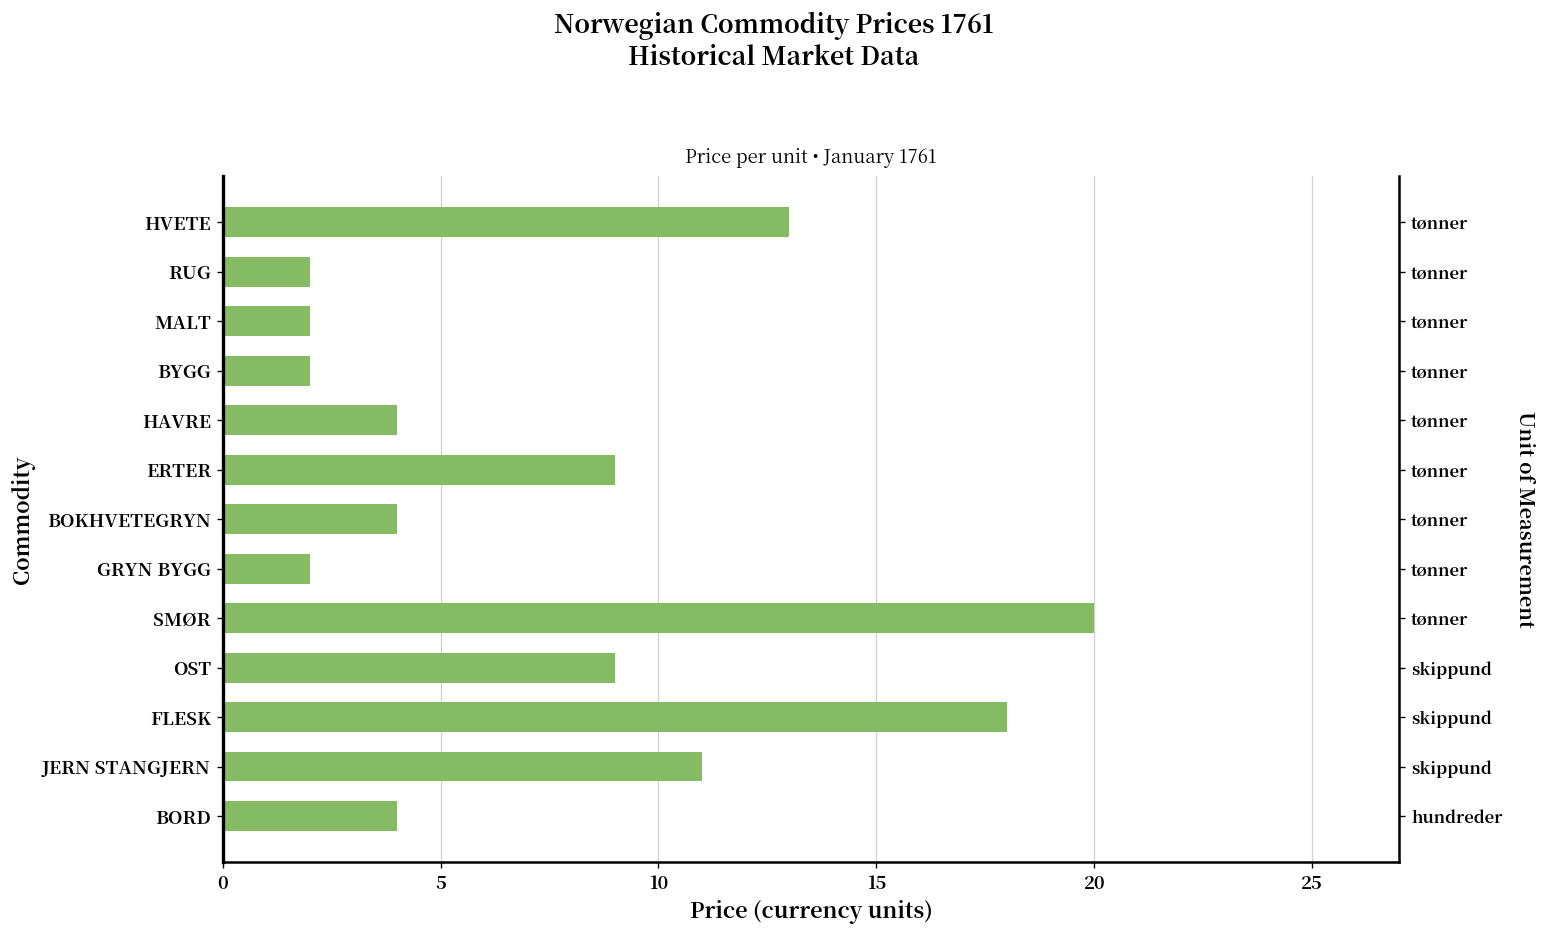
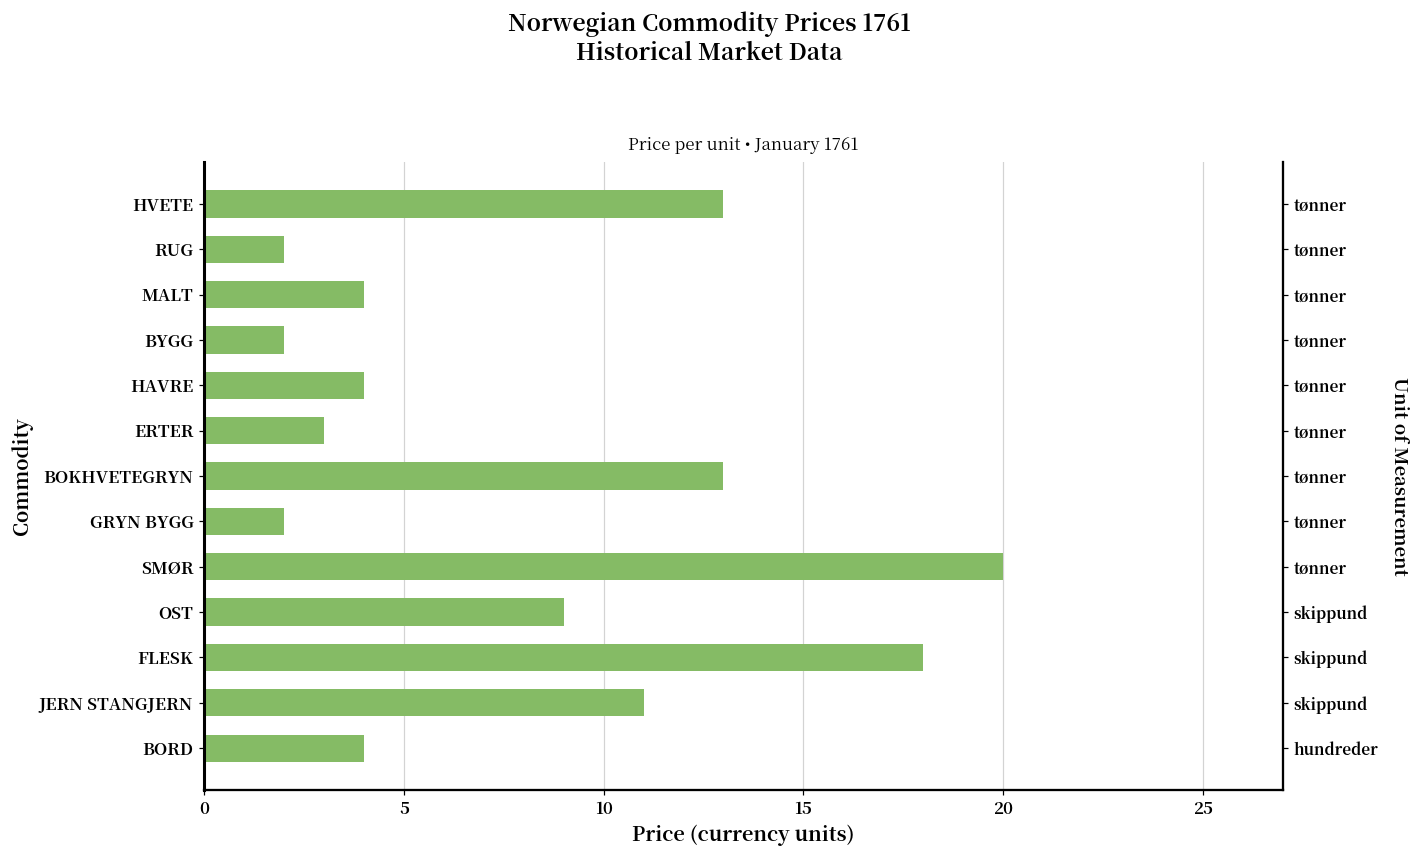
MALT: 2 -> 4
ERTER: 9 -> 3
BOKHVETEGRYN: 4 -> 13
